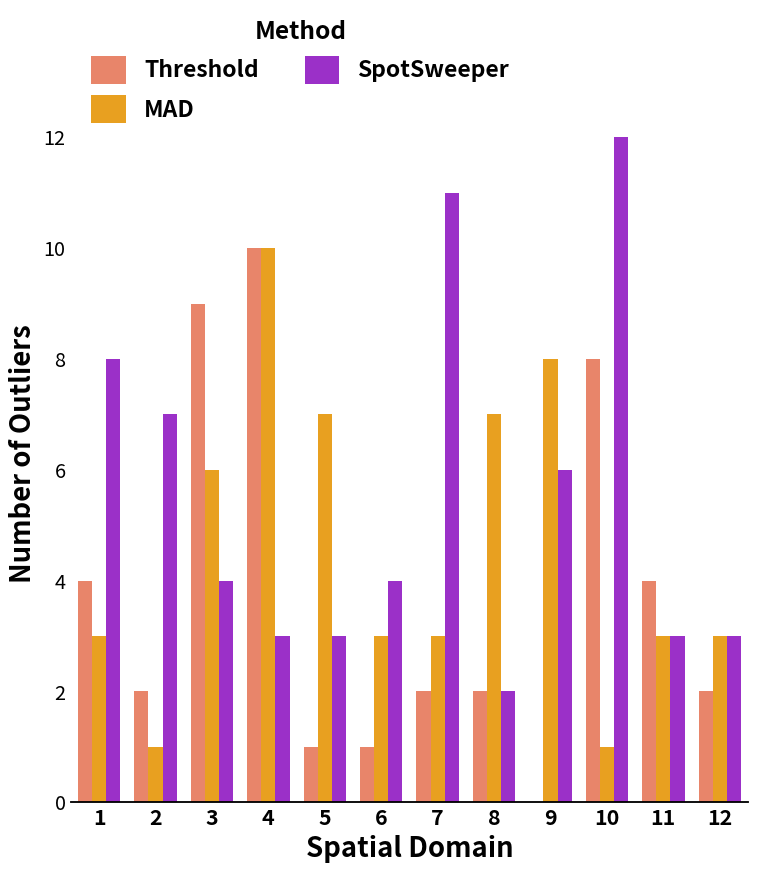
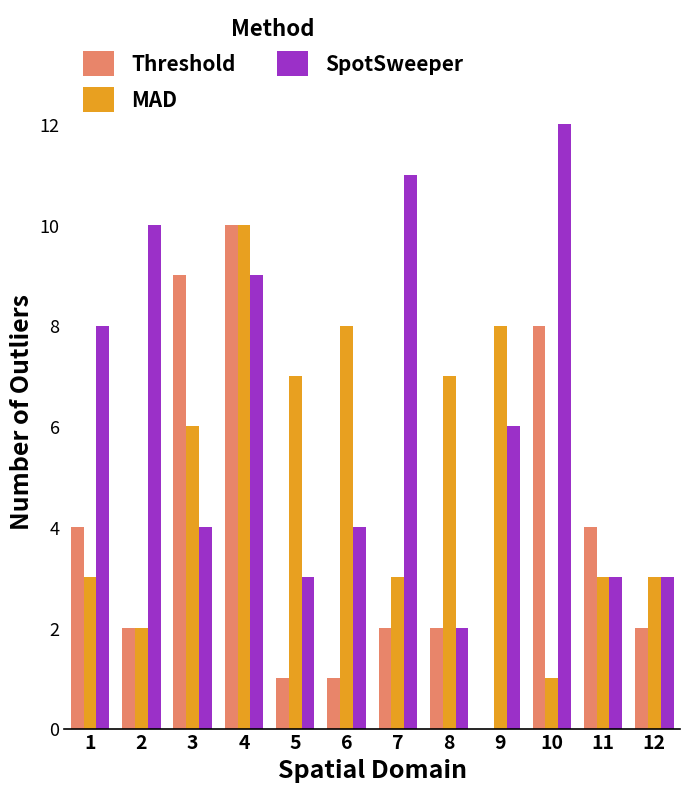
MAD, 2: 1 -> 2
SpotSweeper, 2: 7 -> 10
SpotSweeper, 4: 3 -> 9
MAD, 6: 3 -> 8
